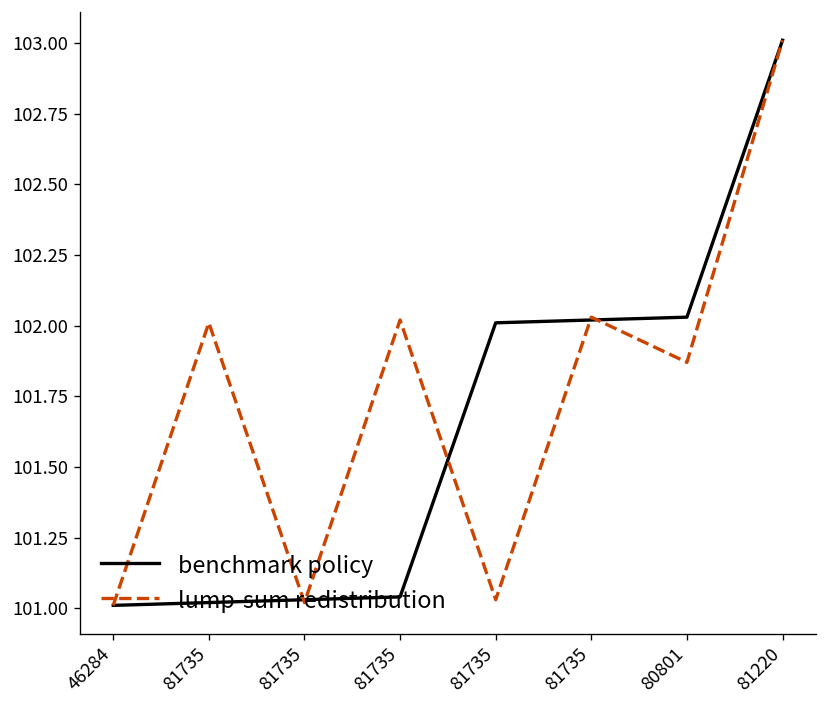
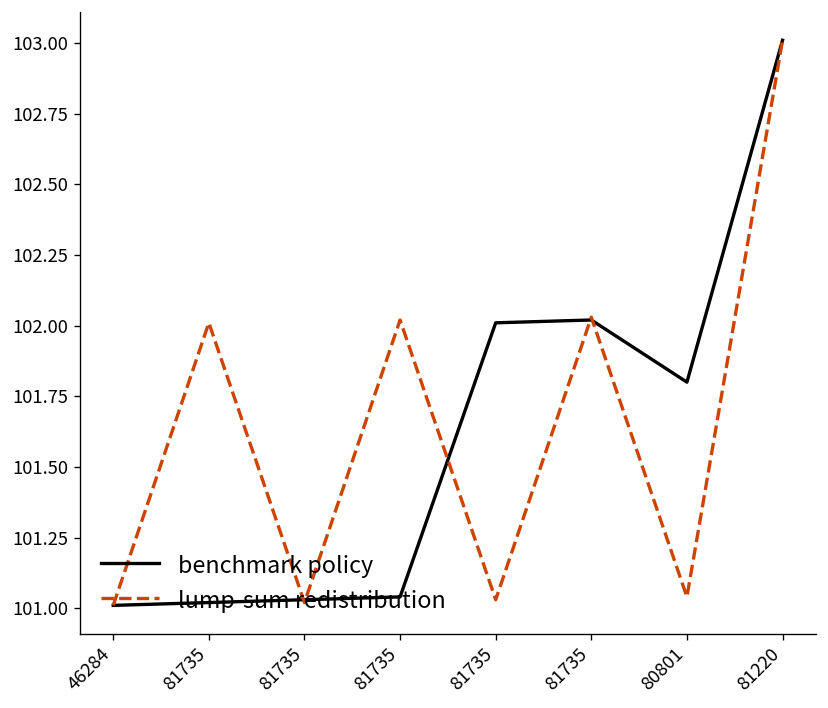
benchmark policy, 80801: 102.03 -> 101.80
lump-sum redistribution, 80801: 101.87 -> 101.04
